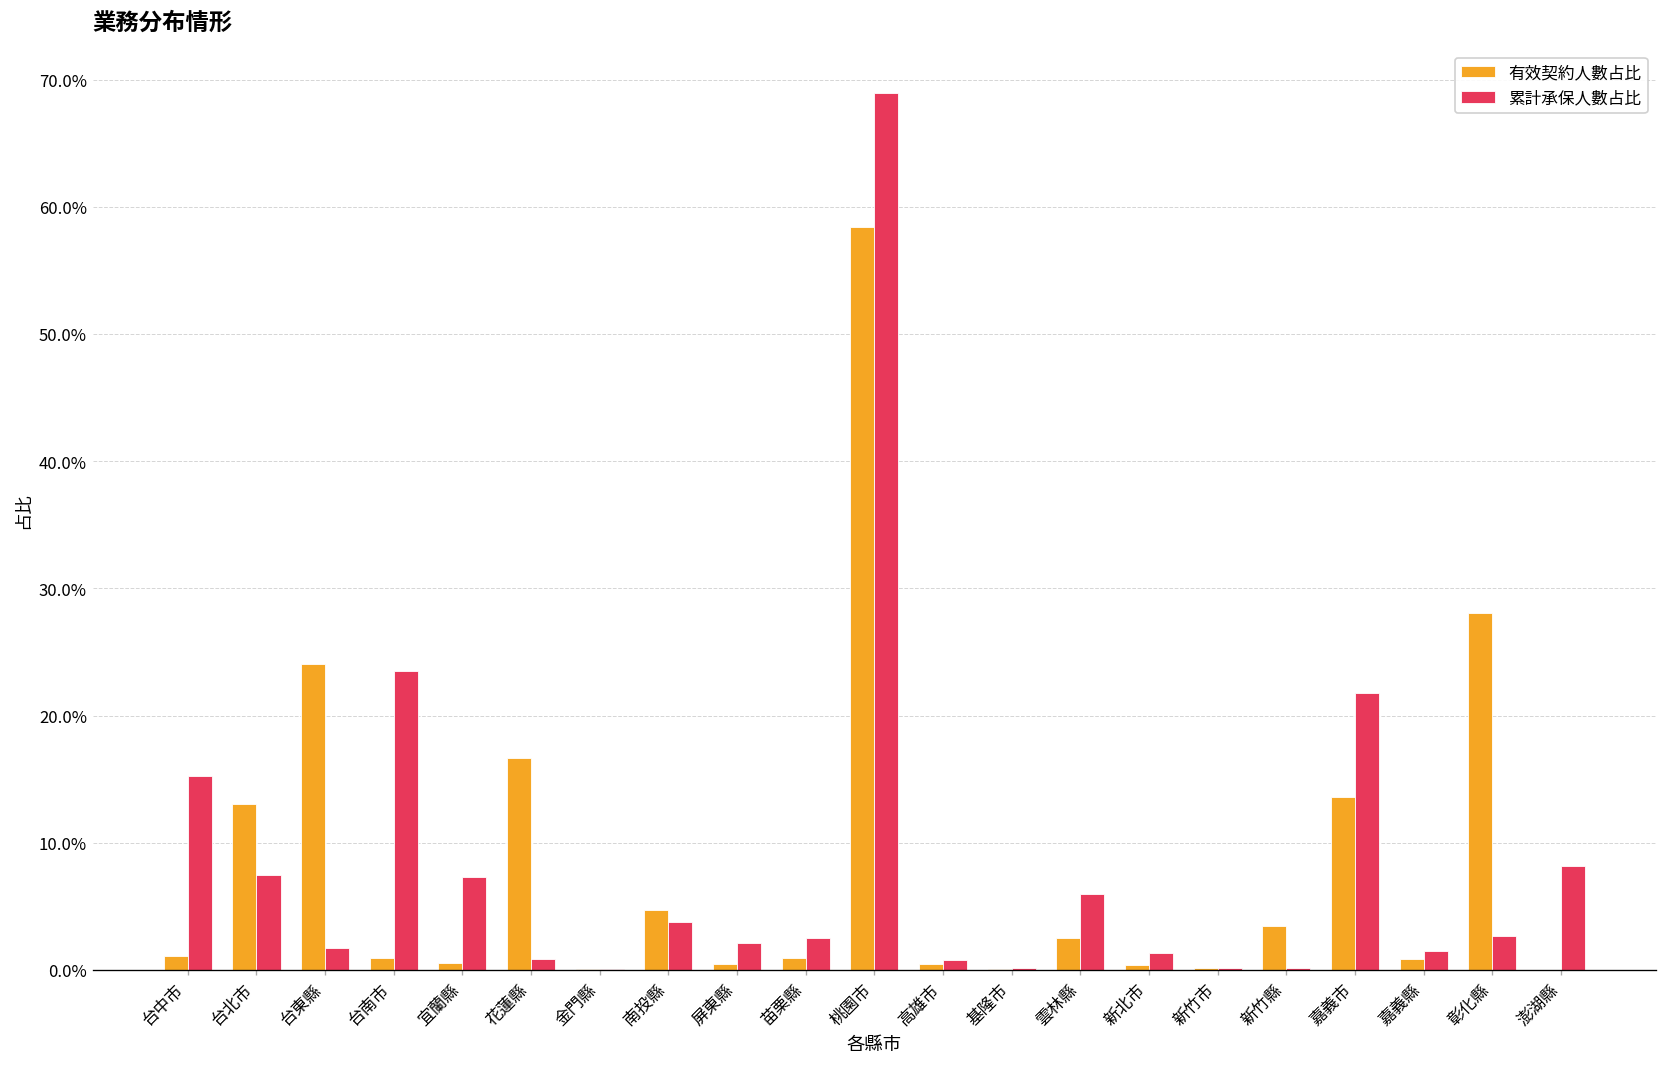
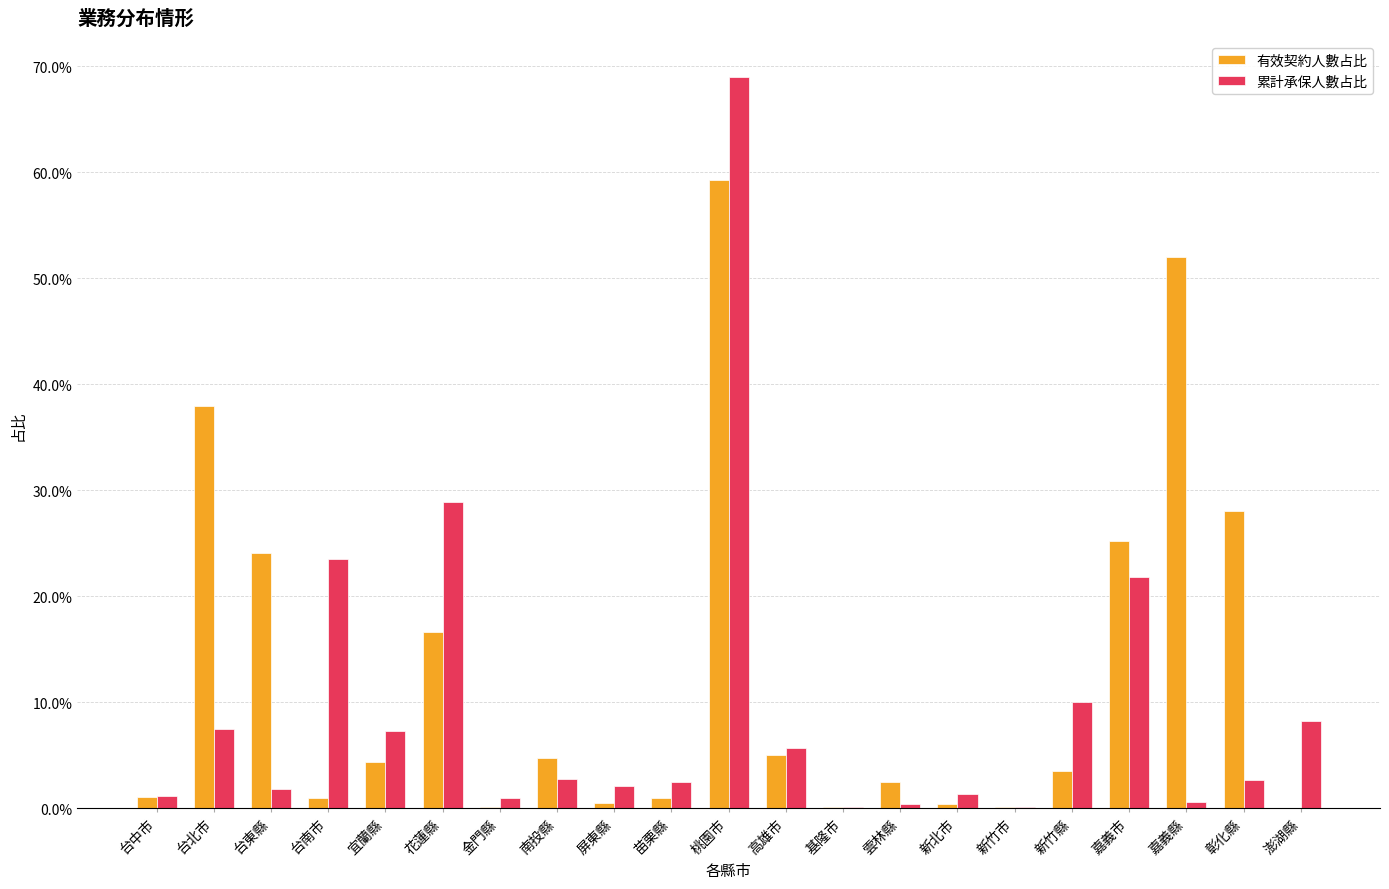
累計承保人數占比, 台中市: 15.2% -> 1.1%
有效契約人數占比, 台北市: 13.1% -> 37.9%
有效契約人數占比, 宜蘭縣: 0.5% -> 4.3%
累計承保人數占比, 花蓮縣: 0.9% -> 28.9%
累計承保人數占比, 金門縣: 0.0% -> 0.9%
累計承保人數占比, 南投縣: 3.7% -> 2.8%
有效契約人數占比, 桃園市: 58.4% -> 59.2%
有效契約人數占比, 高雄市: 0.5% -> 5.0%
累計承保人數占比, 高雄市: 0.8% -> 5.7%
累計承保人數占比, 雲林縣: 6.0% -> 0.3%
累計承保人數占比, 新竹縣: 0.2% -> 10.0%
有效契約人數占比, 嘉義市: 13.6% -> 25.2%
有效契約人數占比, 嘉義縣: 0.9% -> 52.0%
累計承保人數占比, 嘉義縣: 1.5% -> 0.6%
